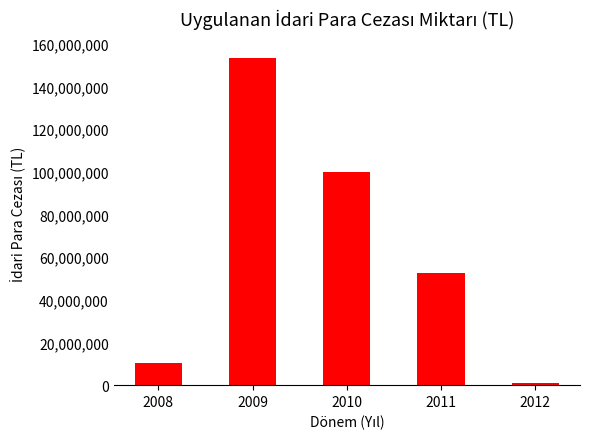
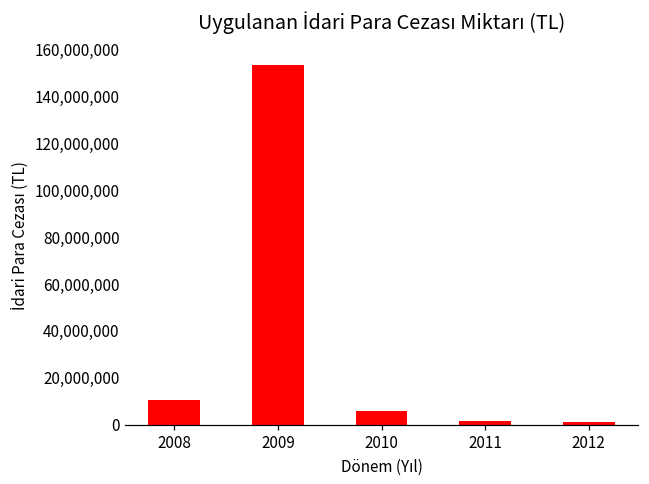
2010: 100,000,000 -> 6,000,000
2011: 53,000,000 -> 2,000,000
